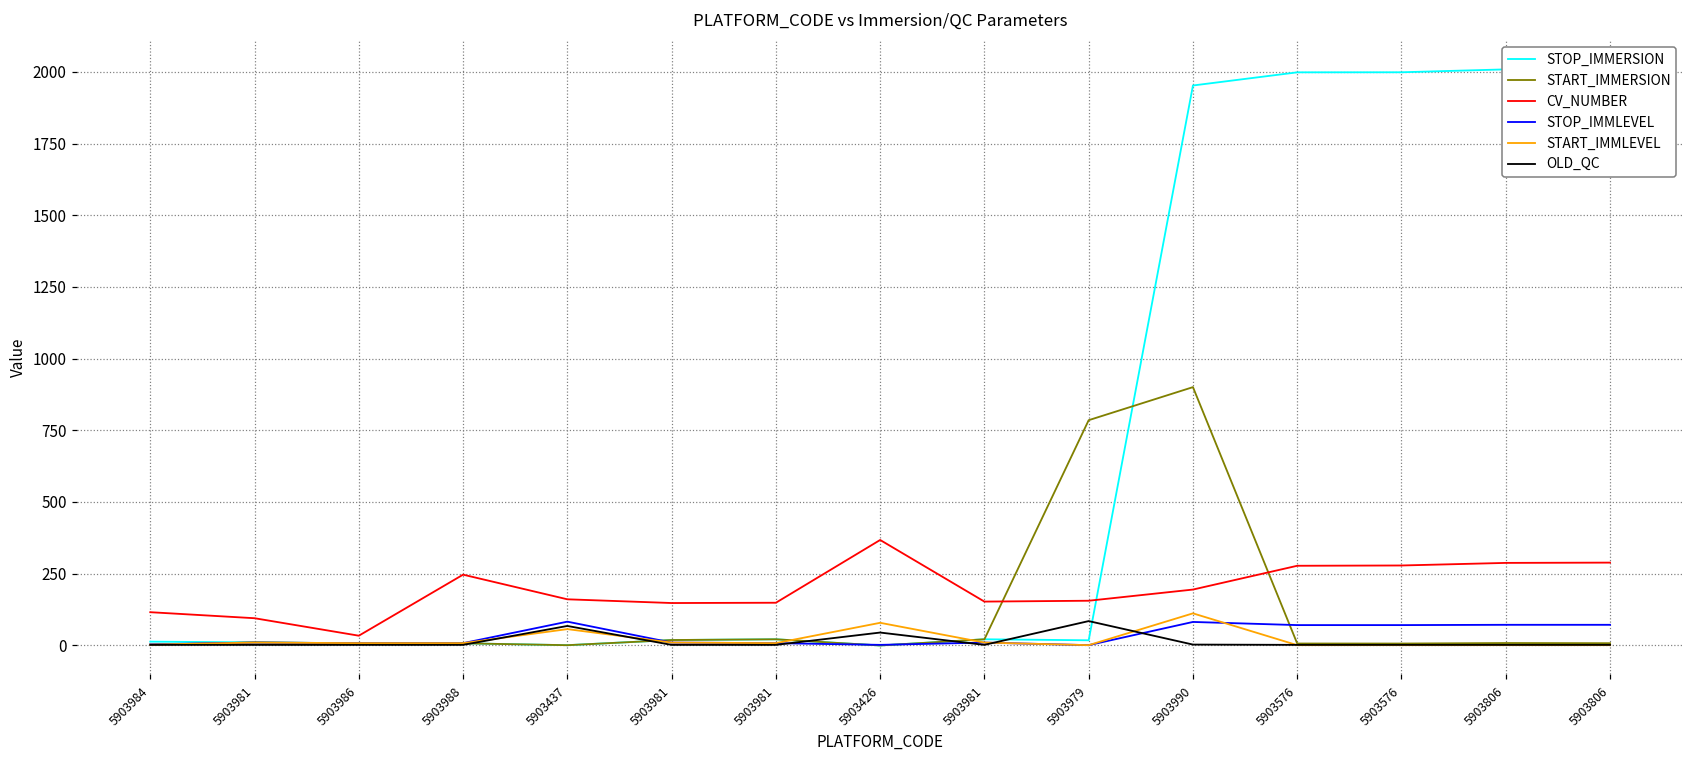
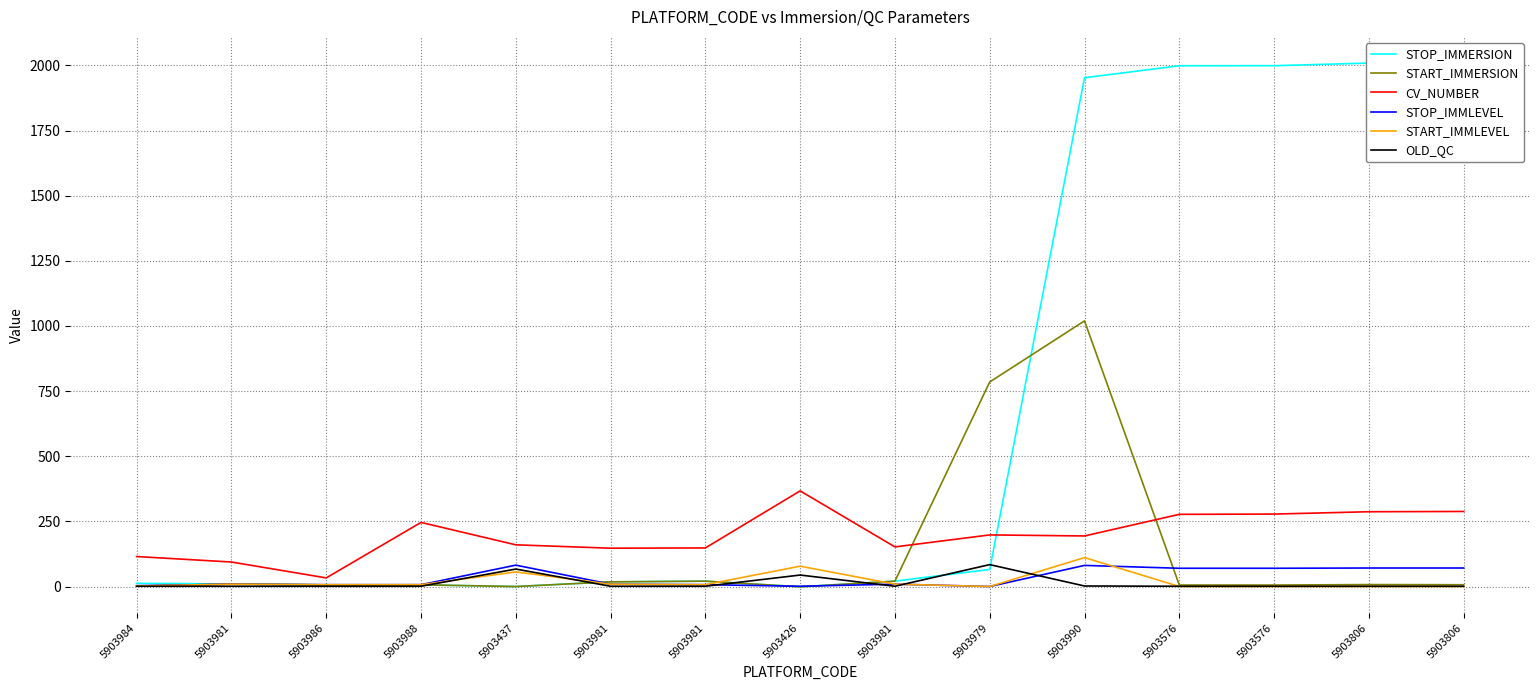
STOP_IMMERSION, 5903979: 20 -> 70
CV_NUMBER, 5903979: 160 -> 200
START_IMMERSION, 5903990: 900 -> 1020
